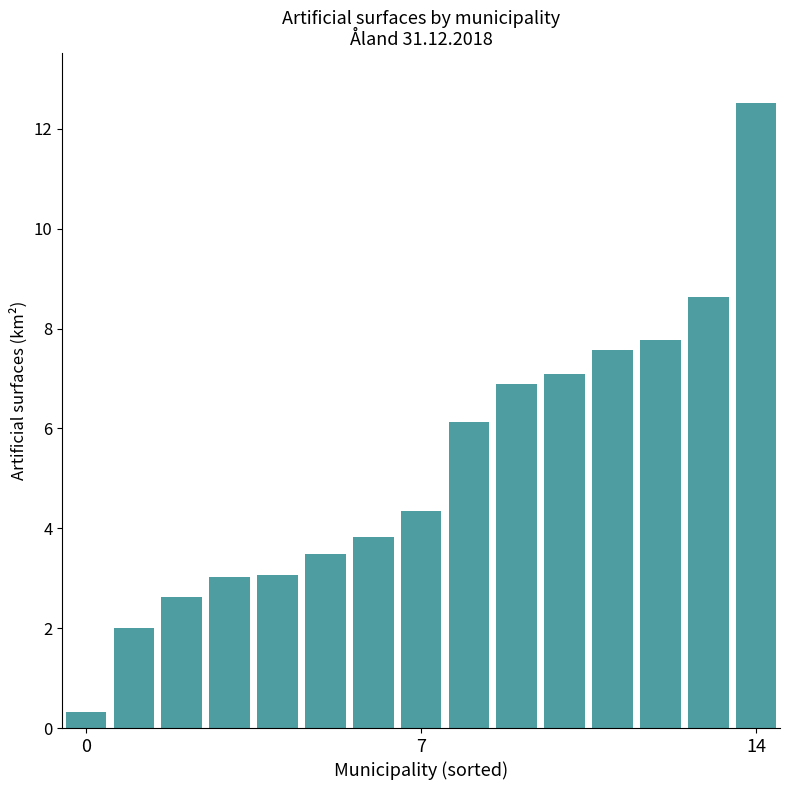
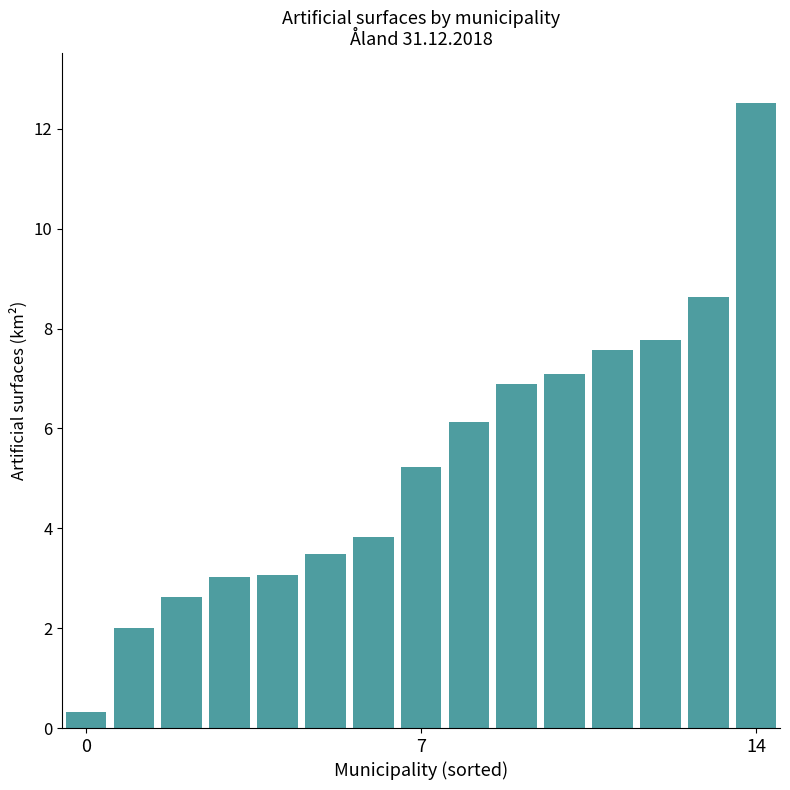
7: 4.4 -> 5.2
